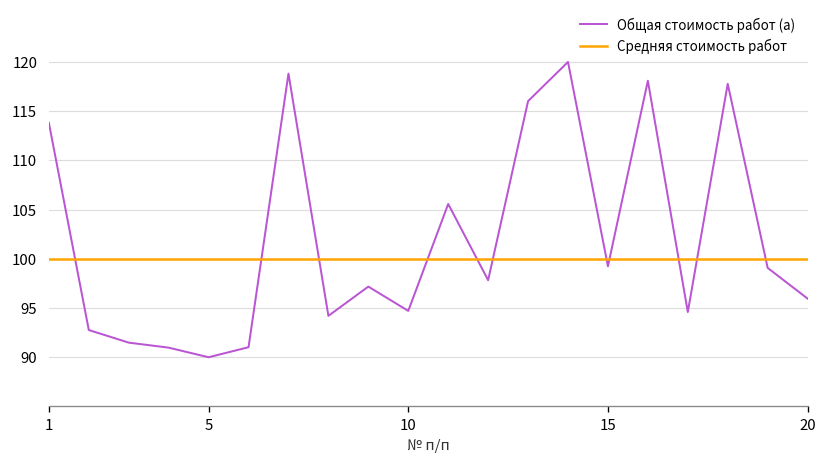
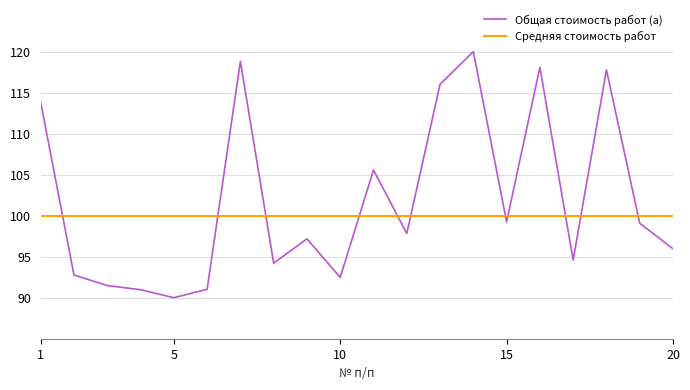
10: 95 -> 92
